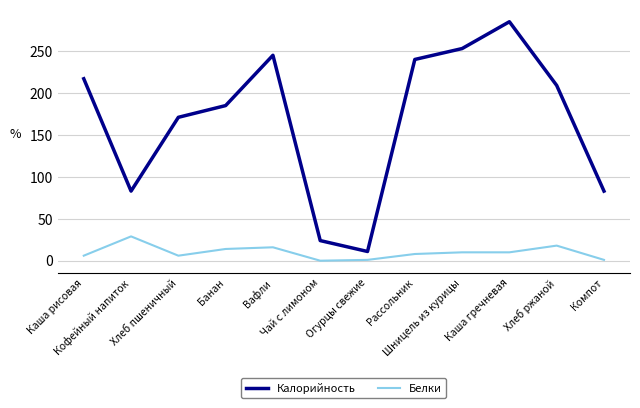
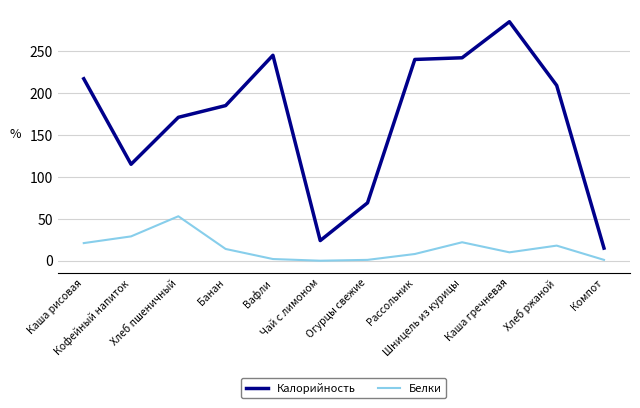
Белки, Каша рисовая: 10 -> 20
Калорийность, Кофейный напиток: 80 -> 120
Белки, Хлеб пшеничный: 10 -> 50
Белки, Вафли: 20 -> 0
Калорийность, Огурцы свежие: 10 -> 70
Калорийность, Шницель из курицы: 250 -> 240
Белки, Шницель из курицы: 10 -> 20
Калорийность, Компот: 80 -> 20
